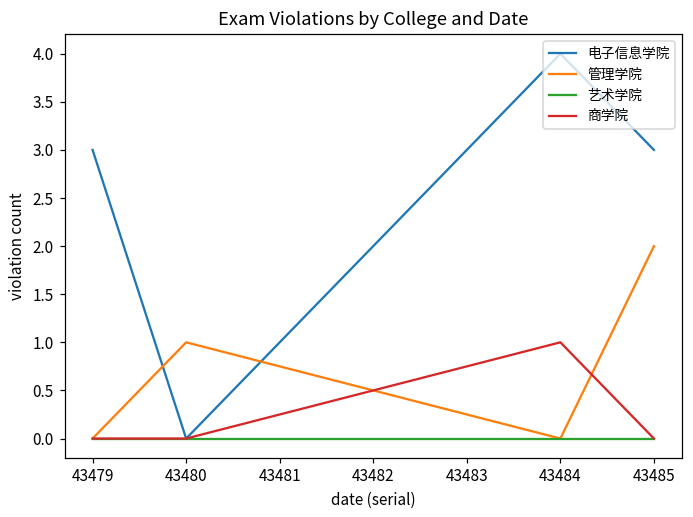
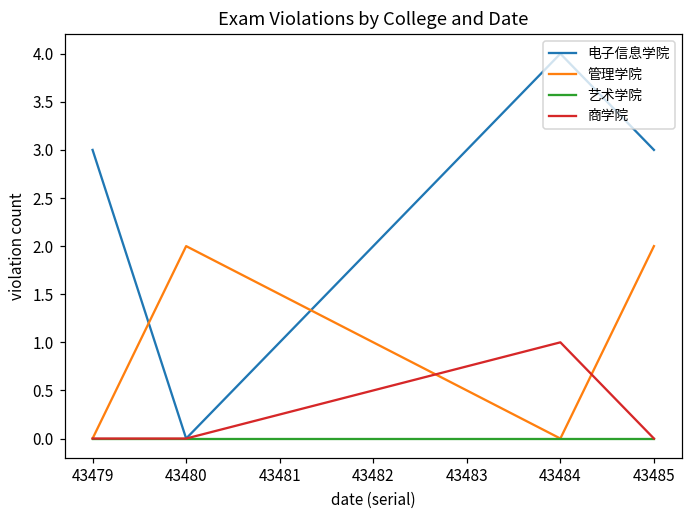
管理学院, 43480: 1 -> 2
